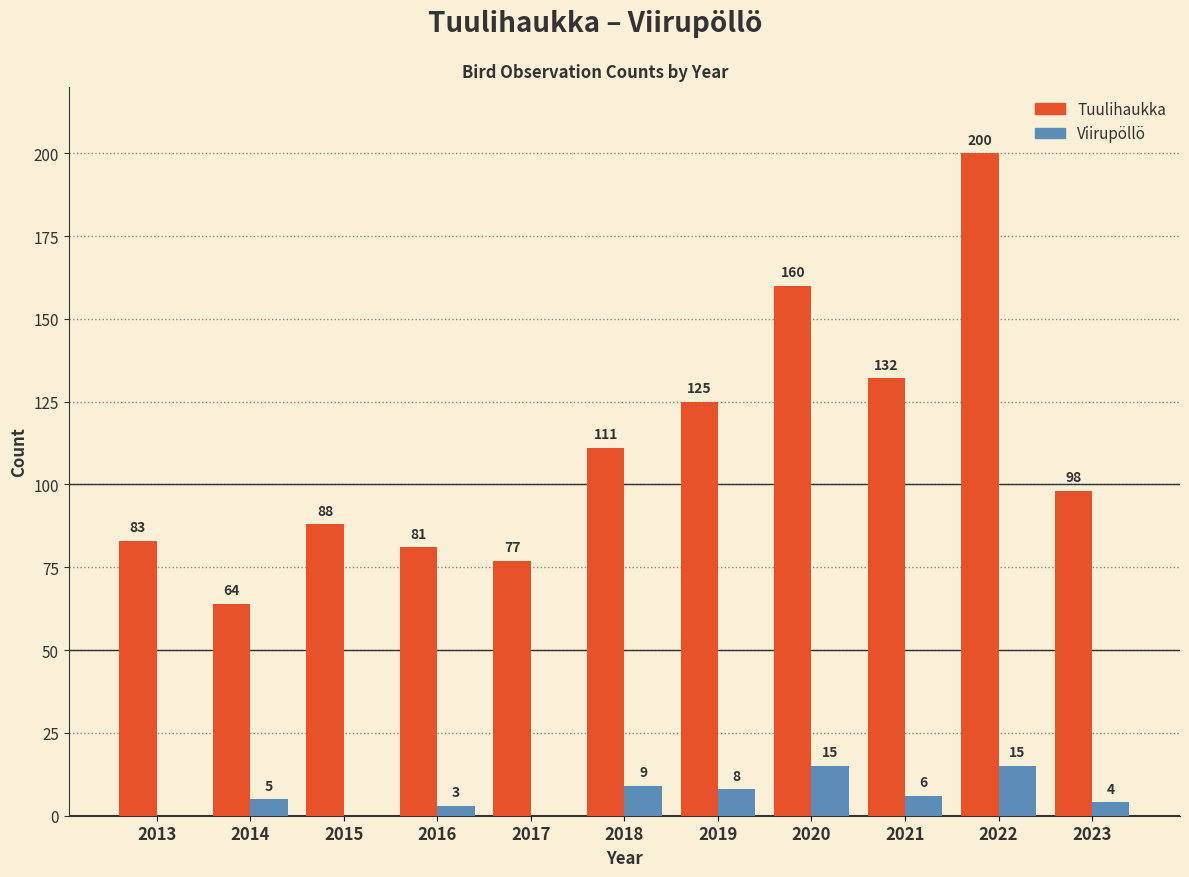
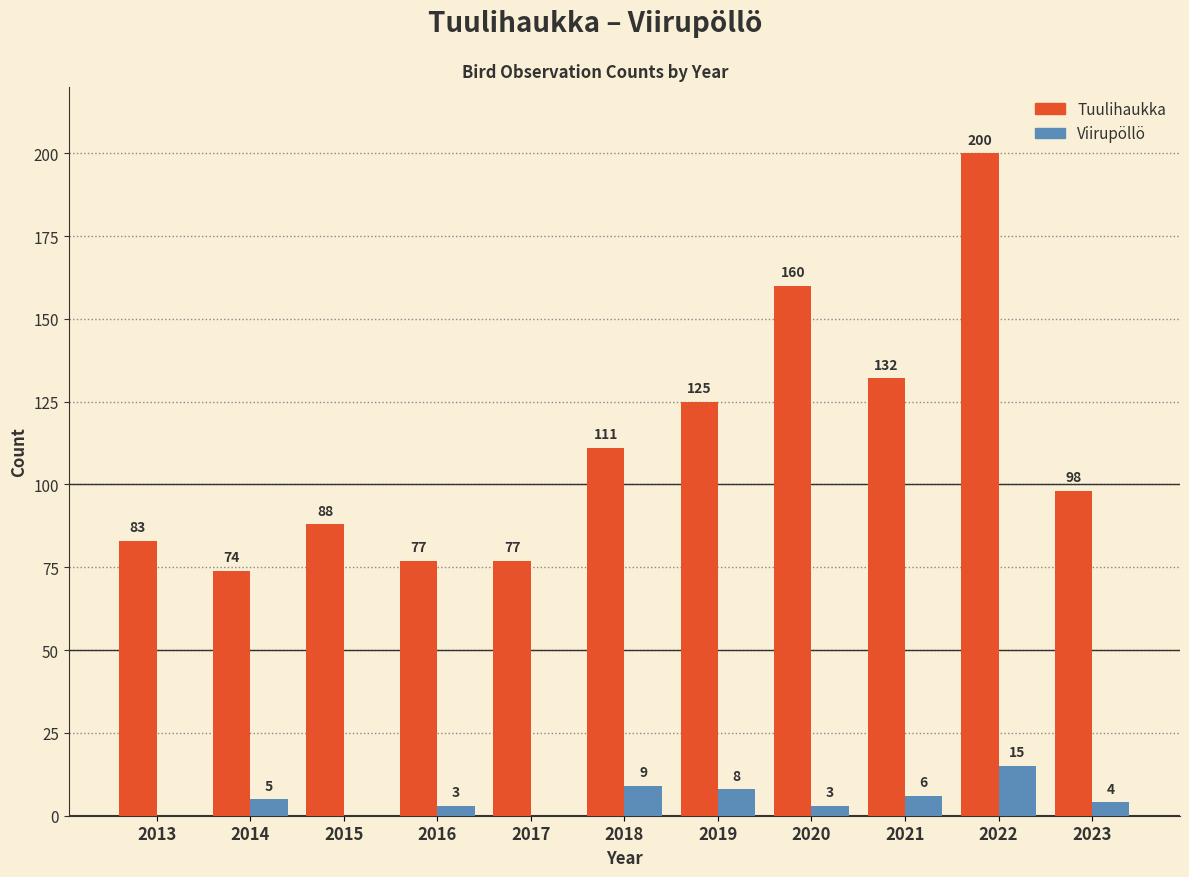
Tuulihaukka, 2014: 64 -> 74
Tuulihaukka, 2016: 81 -> 77
Viirupöllö, 2020: 15 -> 3
